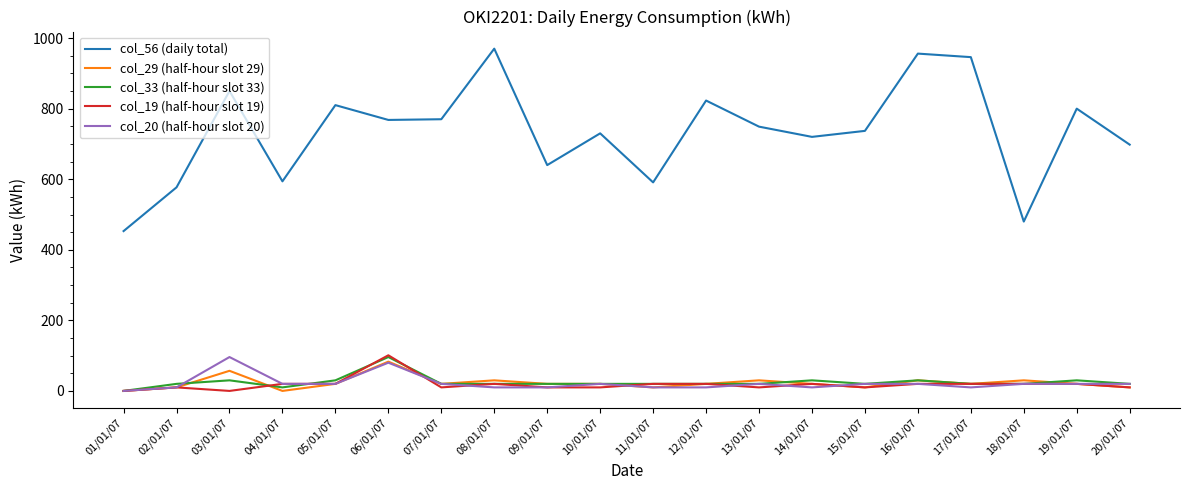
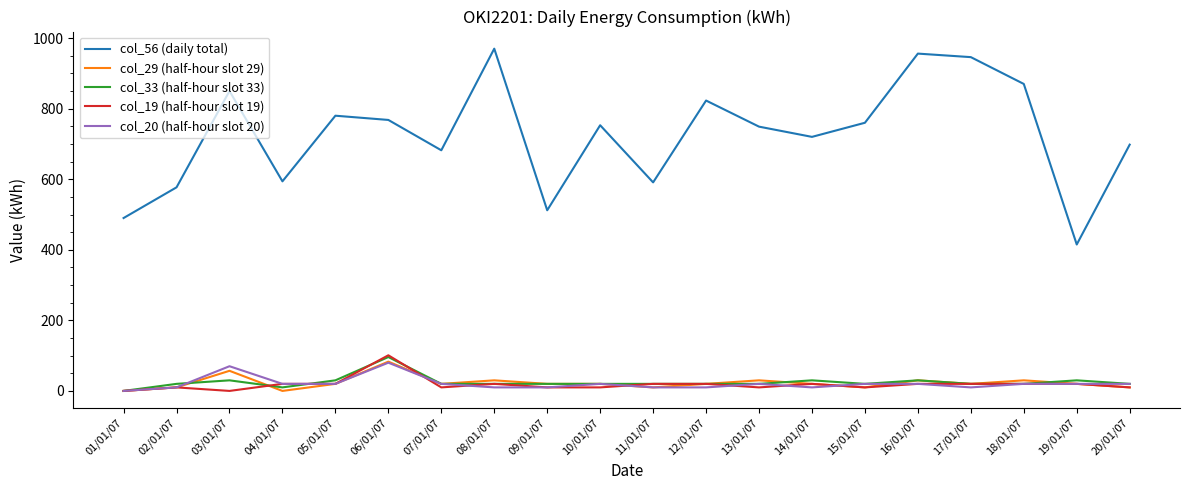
col_56 (daily total), 01/01/07: 450 -> 490
col_20 (half-hour slot 20), 03/01/07: 100 -> 70
col_56 (daily total), 05/01/07: 810 -> 780
col_56 (daily total), 07/01/07: 770 -> 680
col_56 (daily total), 09/01/07: 640 -> 510
col_56 (daily total), 10/01/07: 730 -> 750
col_56 (daily total), 15/01/07: 740 -> 760
col_56 (daily total), 18/01/07: 480 -> 870
col_56 (daily total), 19/01/07: 800 -> 420
